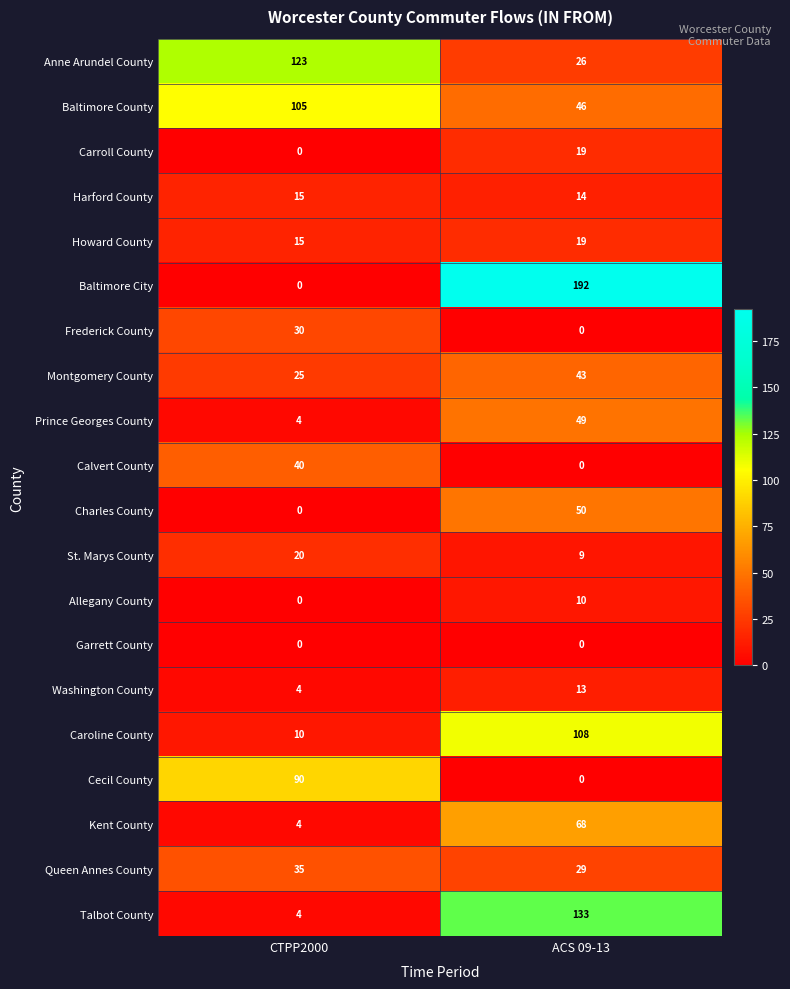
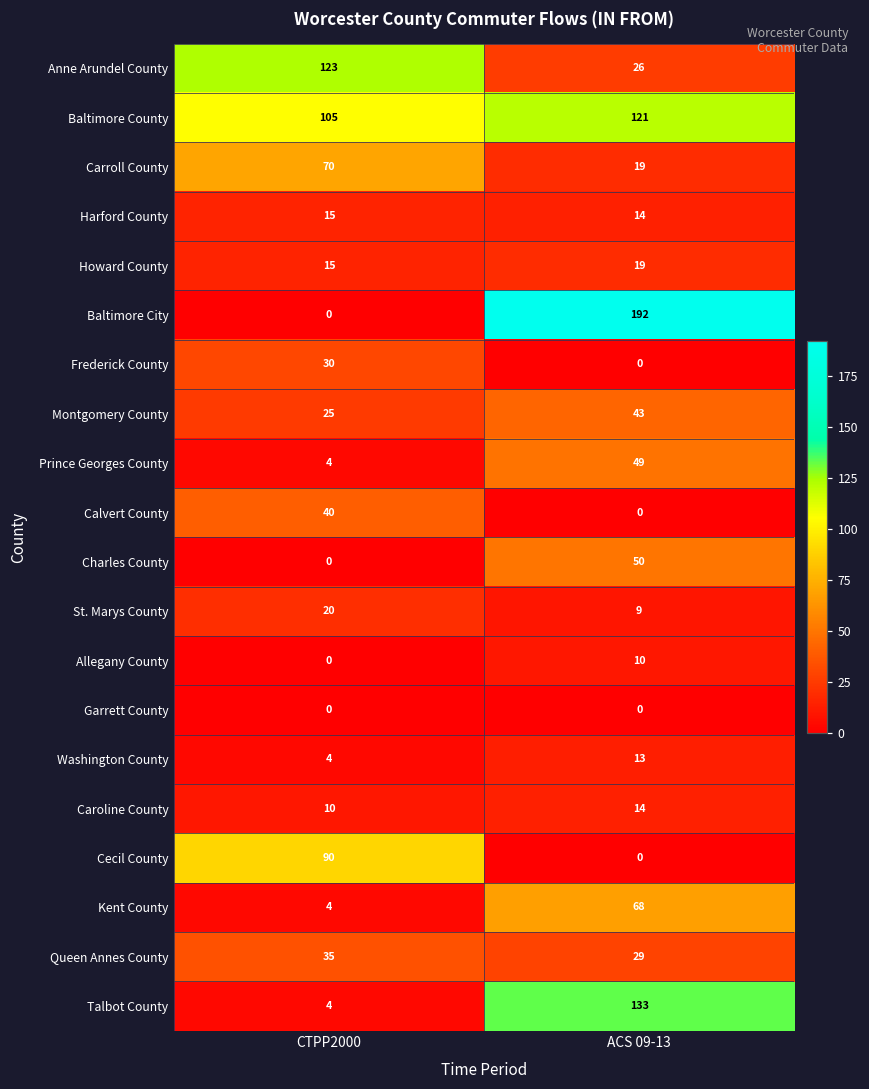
Baltimore County, ACS 09-13: 46 -> 121
Carroll County, CTPP2000: 0 -> 70
Caroline County, ACS 09-13: 108 -> 14
